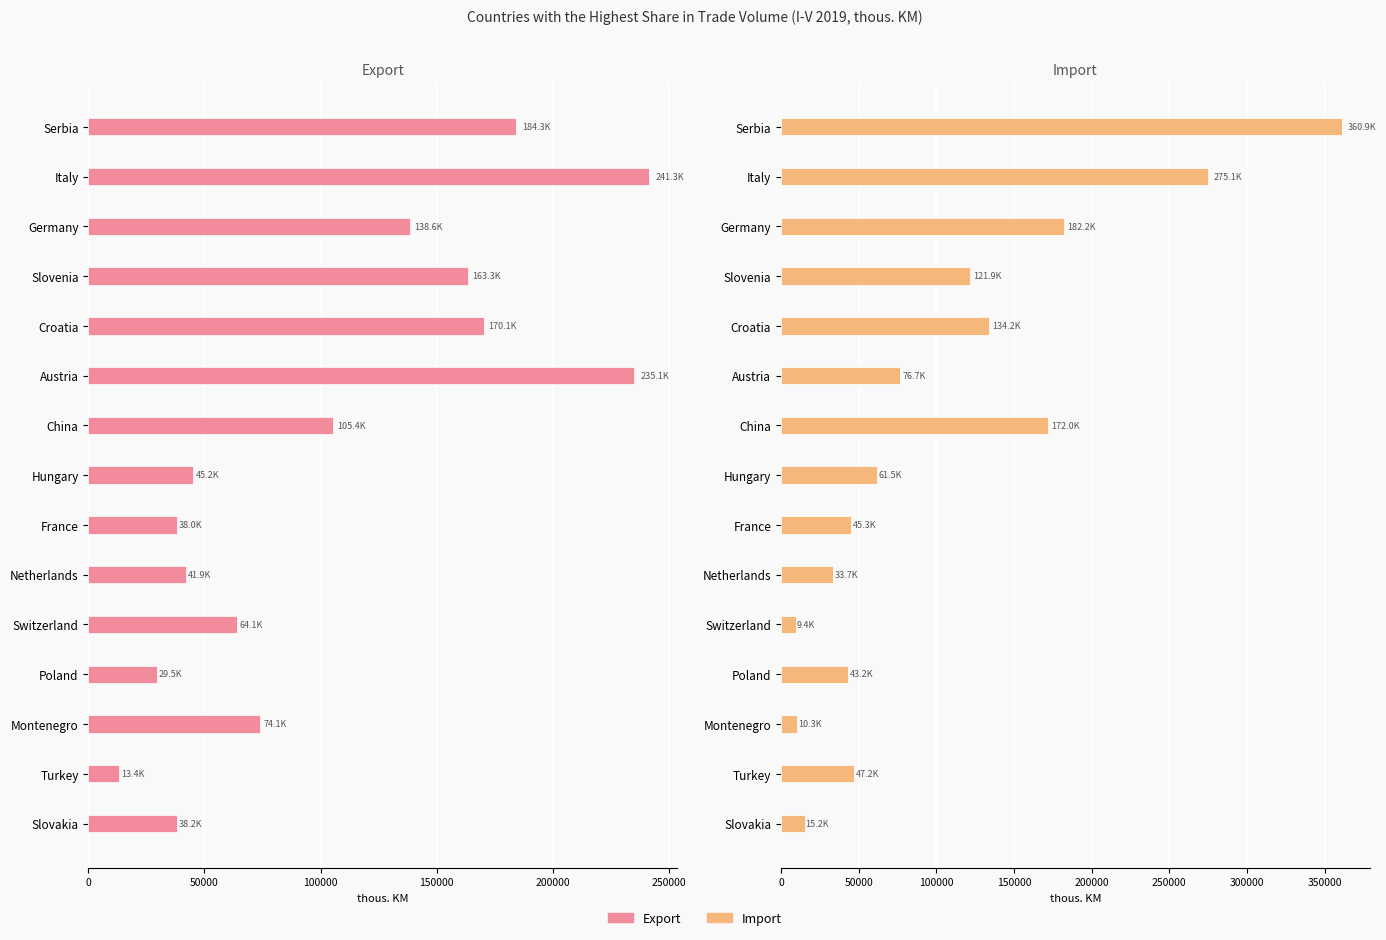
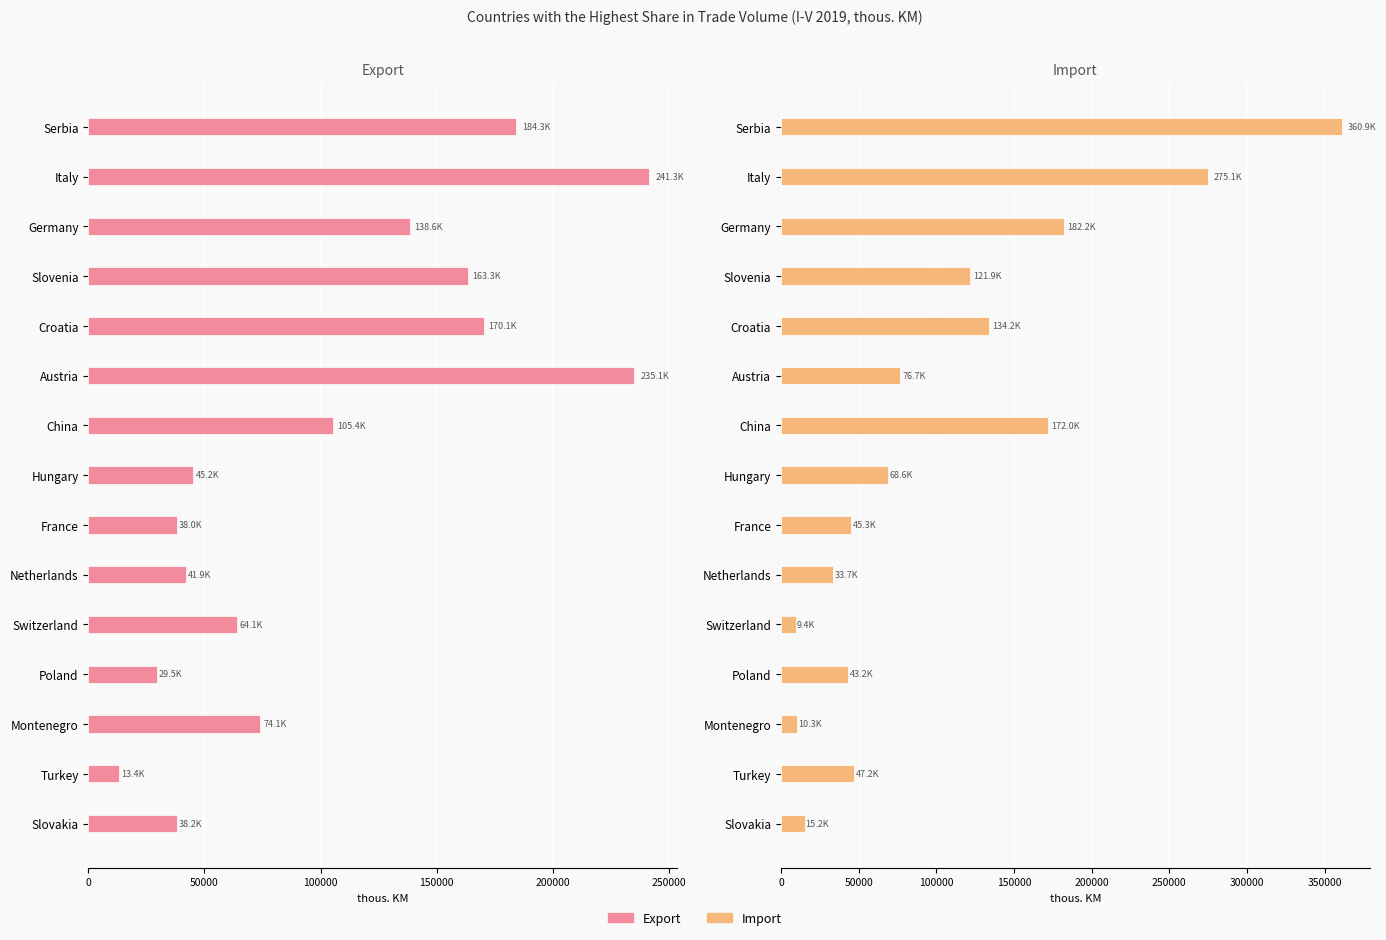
Import, Hungary: 61.5K -> 68.6K
